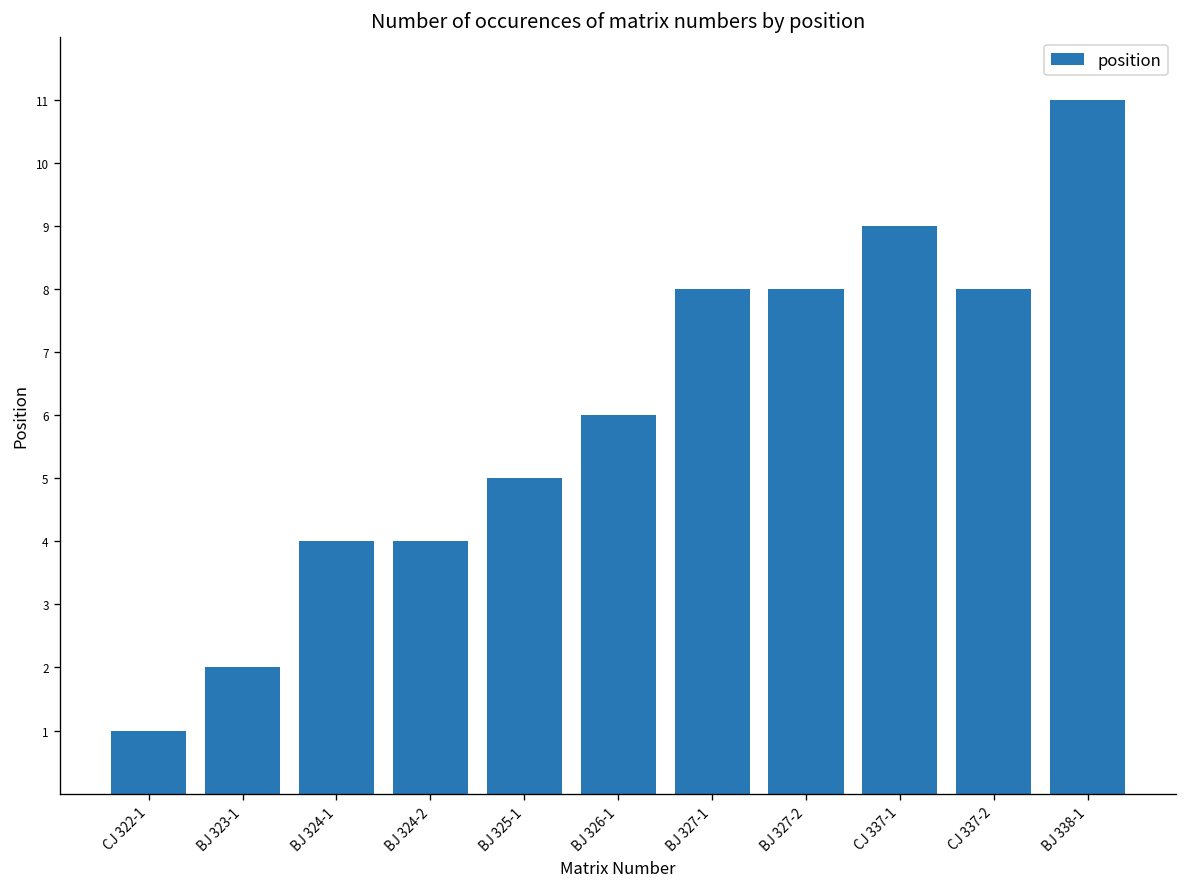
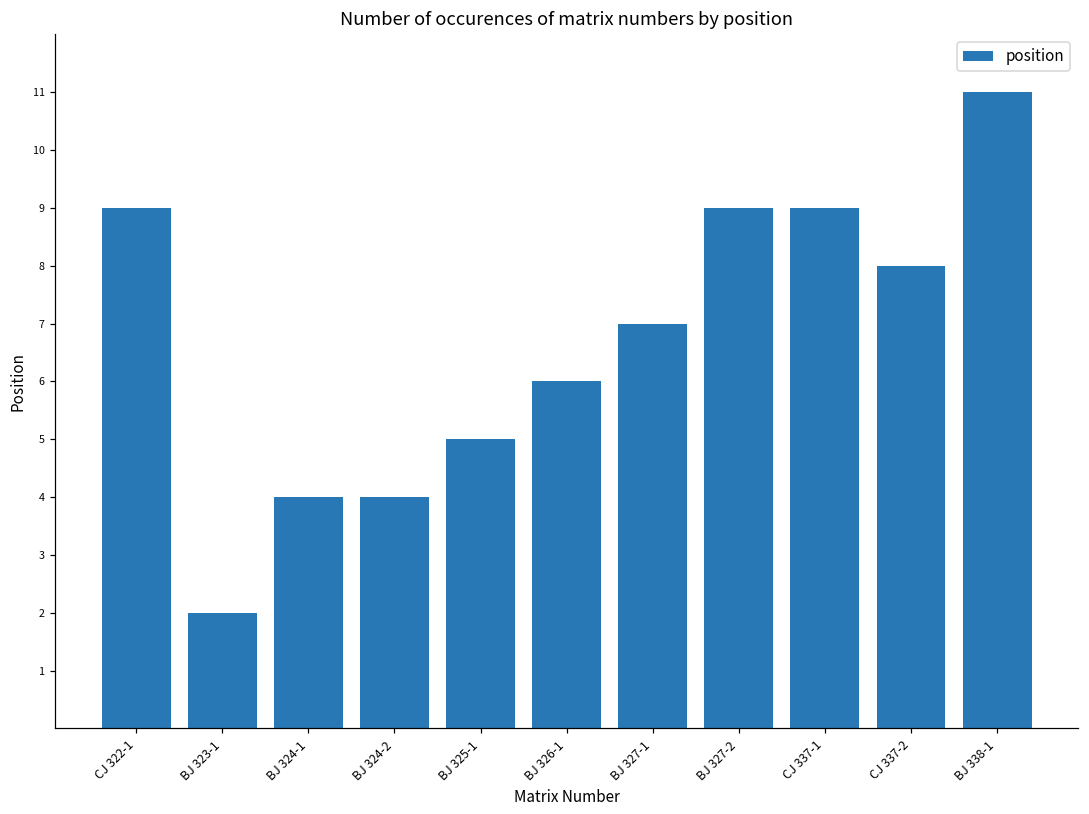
CJ 322-1: 1 -> 9
BJ 327-1: 8 -> 7
BJ 327-2: 8 -> 9
